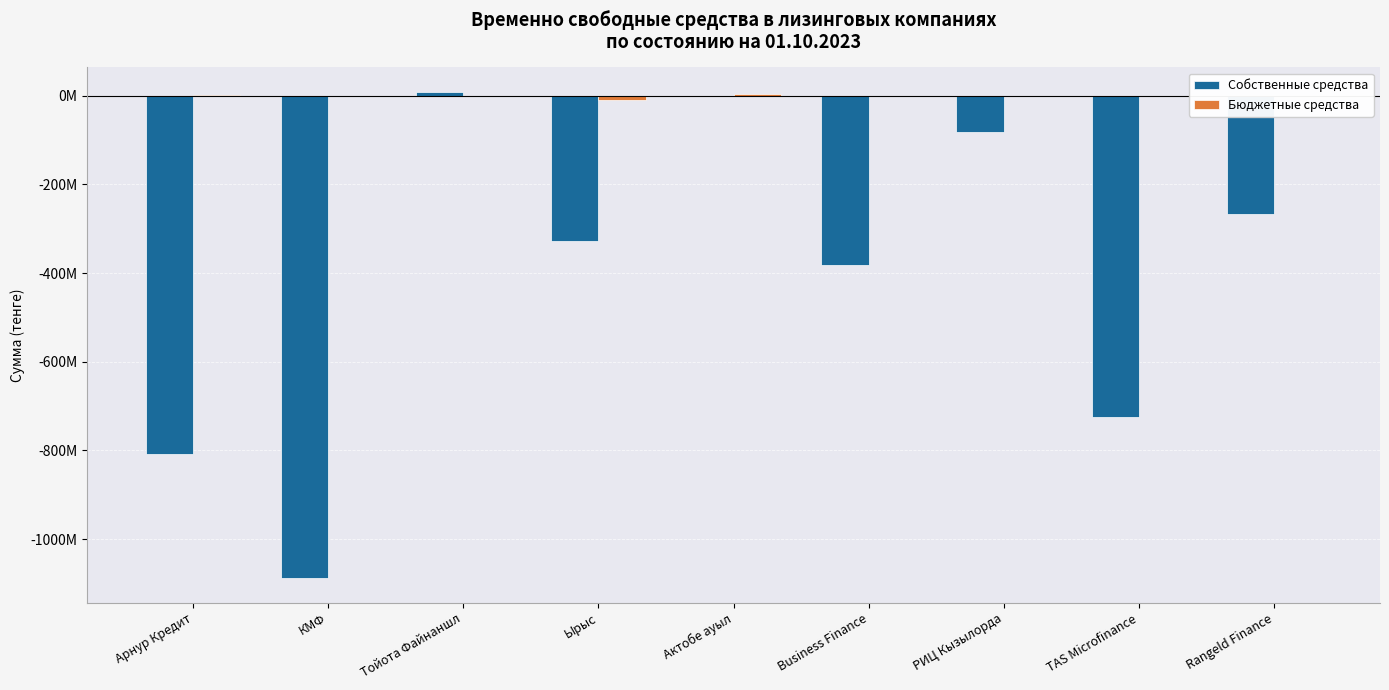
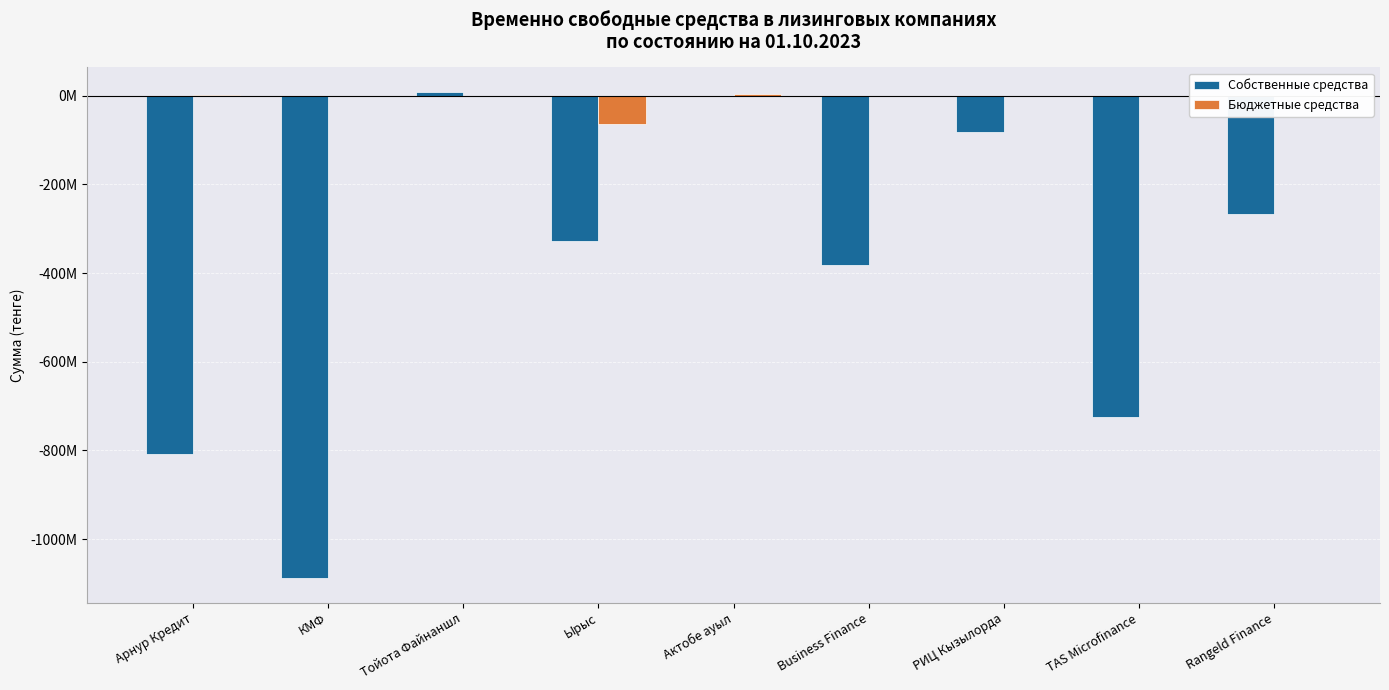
Бюджетные средства, Ырыс: -10000000 -> -60000000
